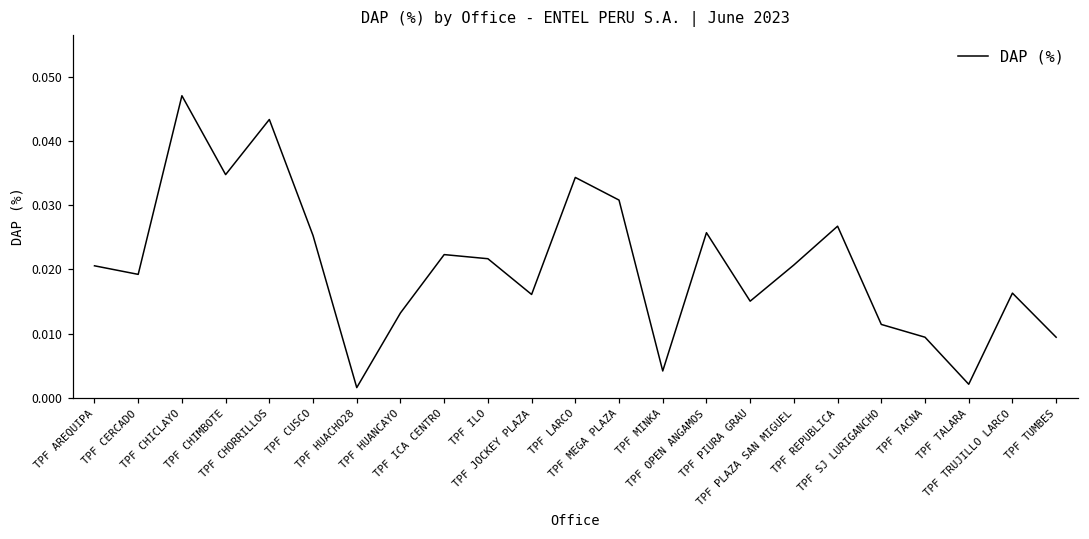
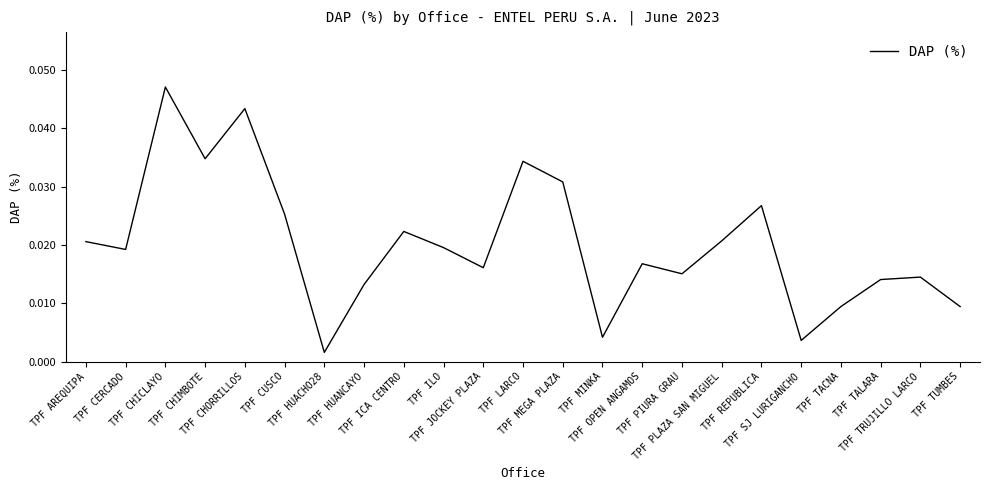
TPF ILO: 0.022 -> 0.020
TPF OPEN ANGAMOS: 0.026 -> 0.017
TPF SJ LURIGANCHO: 0.011 -> 0.004
TPF TALARA: 0.002 -> 0.014
TPF TRUJILLO LARCO: 0.016 -> 0.014
